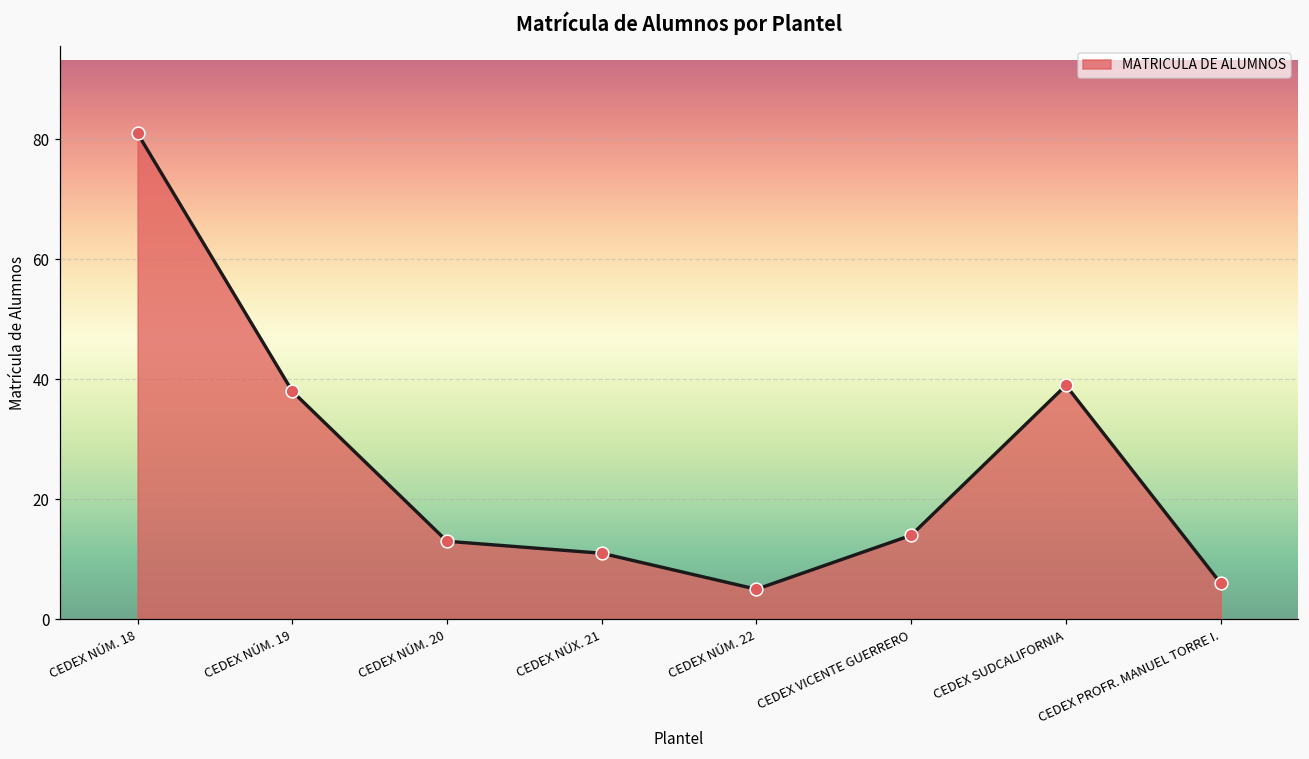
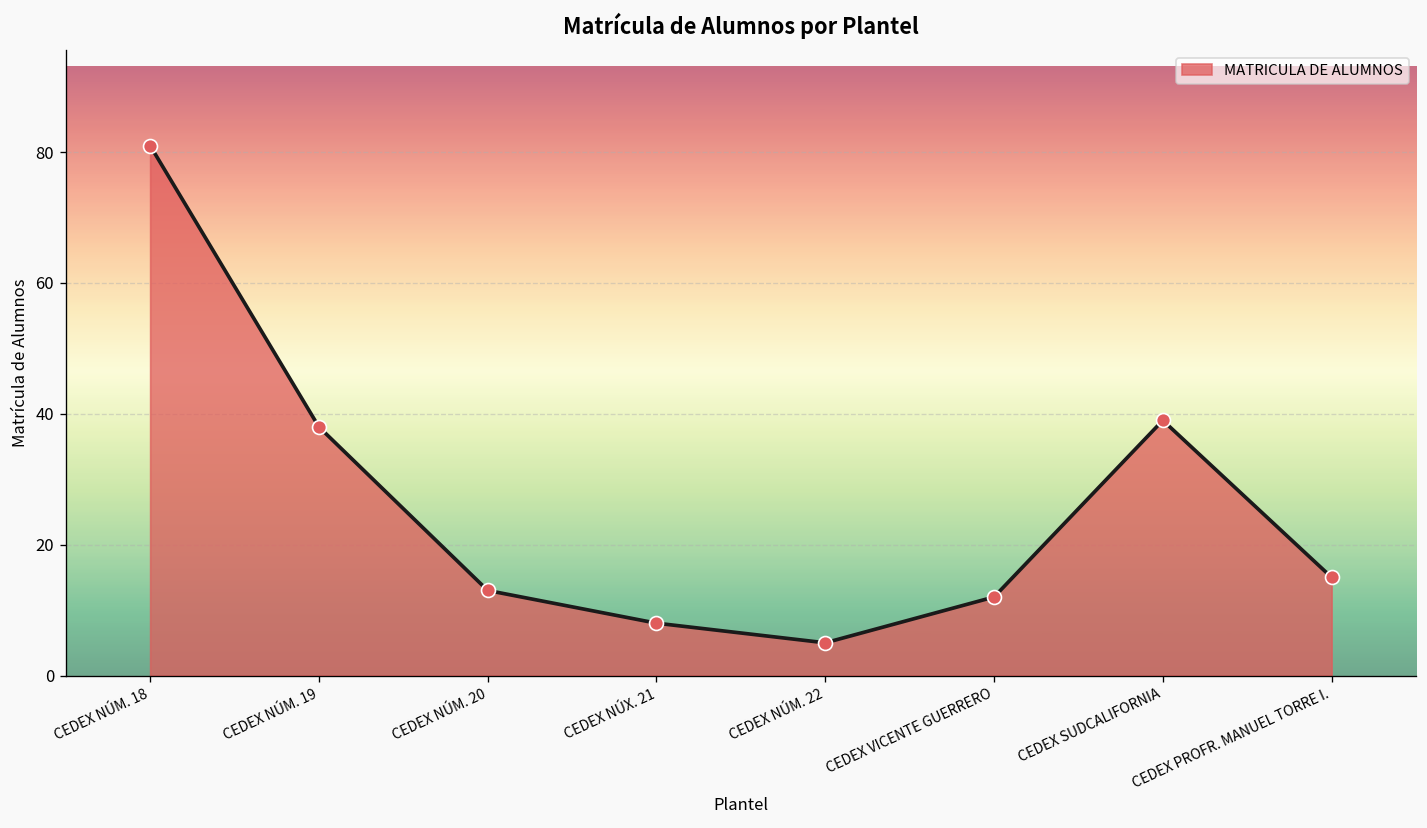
CEDEX NÚX. 21: 11 -> 8
CEDEX VICENTE GUERRERO: 14 -> 12
CEDEX PROFR. MANUEL TORRE I.: 6 -> 15
